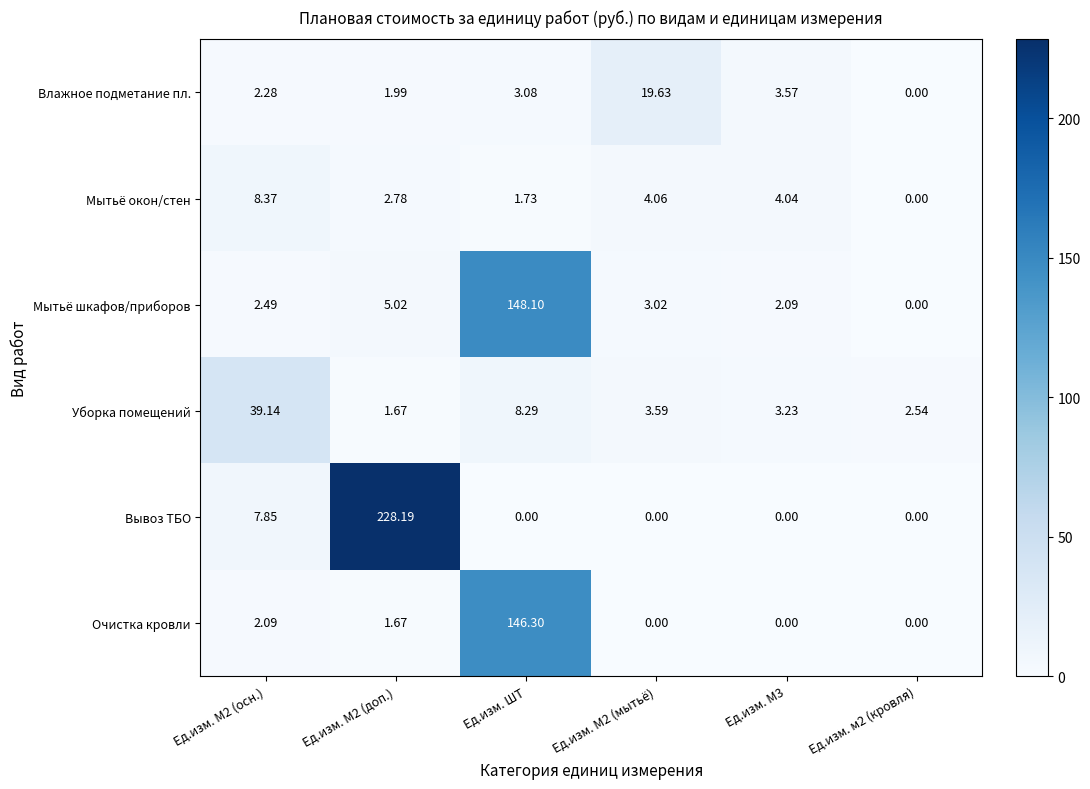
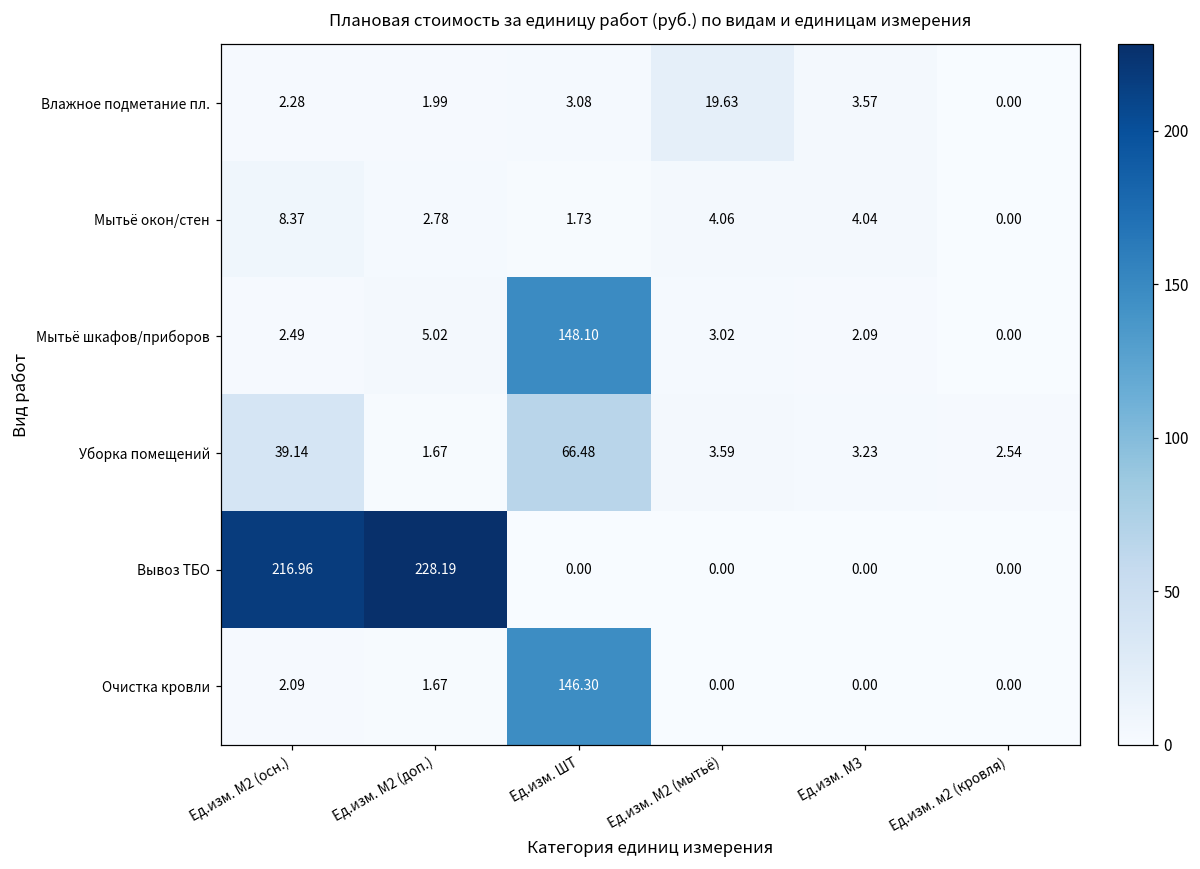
Уборка помещений, Ед.изм. ШТ: 8.29 -> 66.48
Вывоз ТБО, Ед.изм. М2 (осн.): 7.85 -> 216.96
